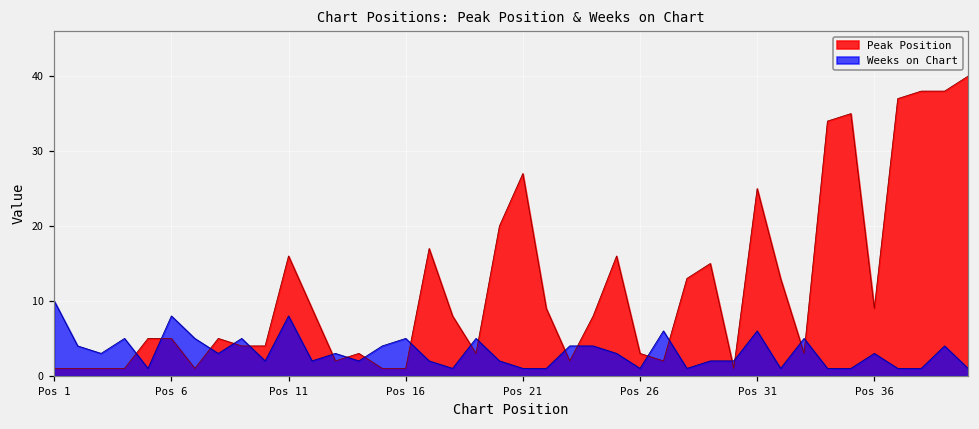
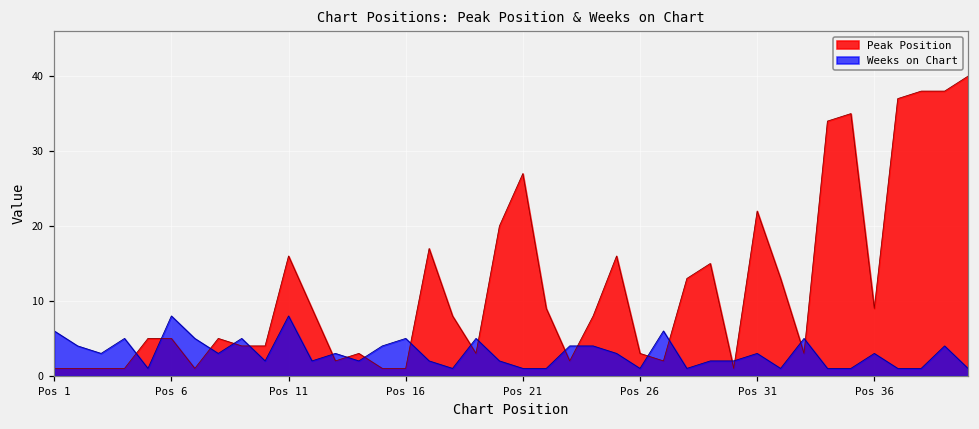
Weeks on Chart, Pos 1: 10 -> 6
Peak Position, Pos 31: 25 -> 22
Weeks on Chart, Pos 31: 6 -> 3
